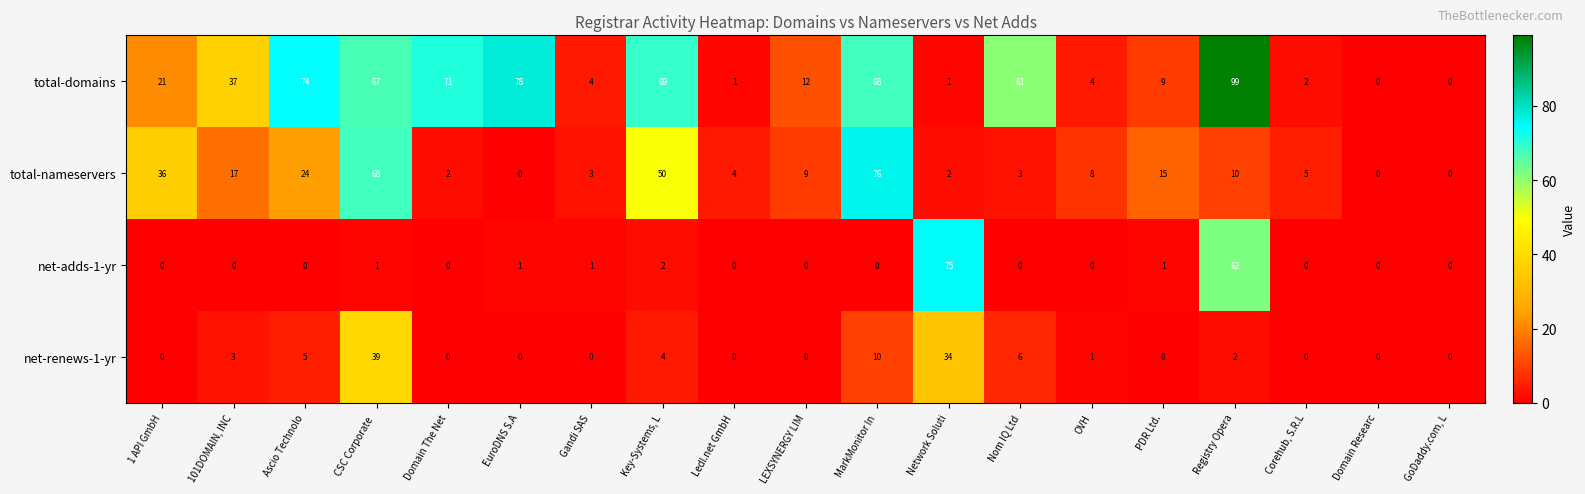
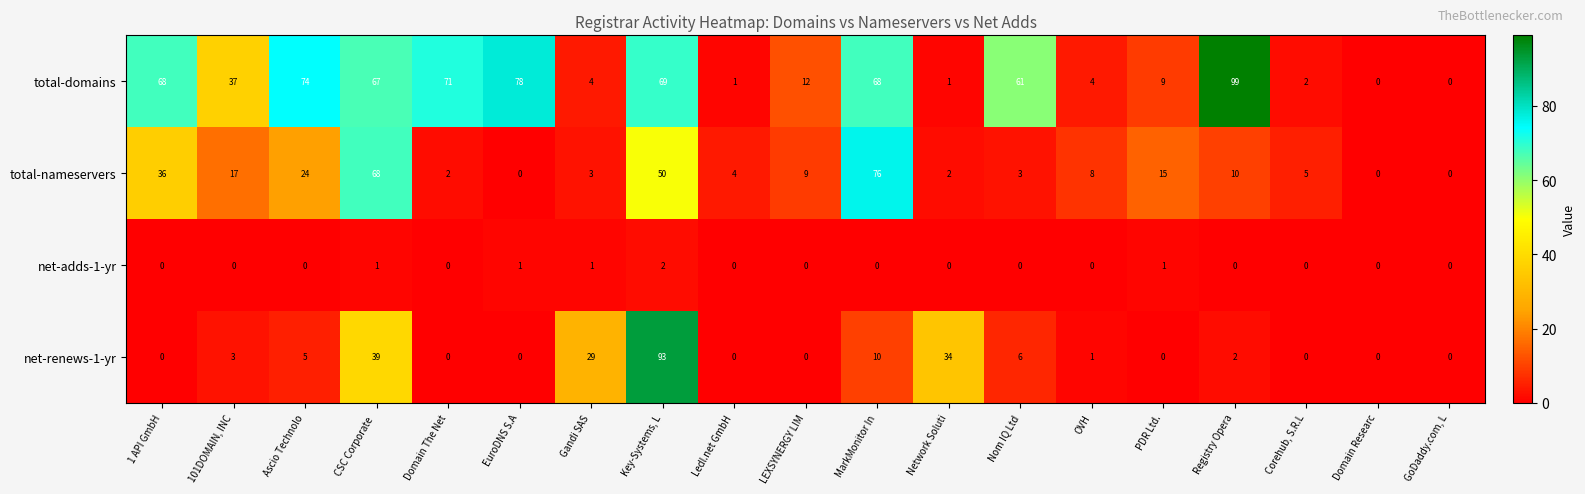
total-domains, 1 API GmbH: 21 -> 68
net-adds-1-yr, Network Soluti: 75 -> 0
net-adds-1-yr, Registry Opera: 62 -> 0
net-renews-1-yr, Gandi SAS: 0 -> 29
net-renews-1-yr, Key-Systems, L: 4 -> 93
